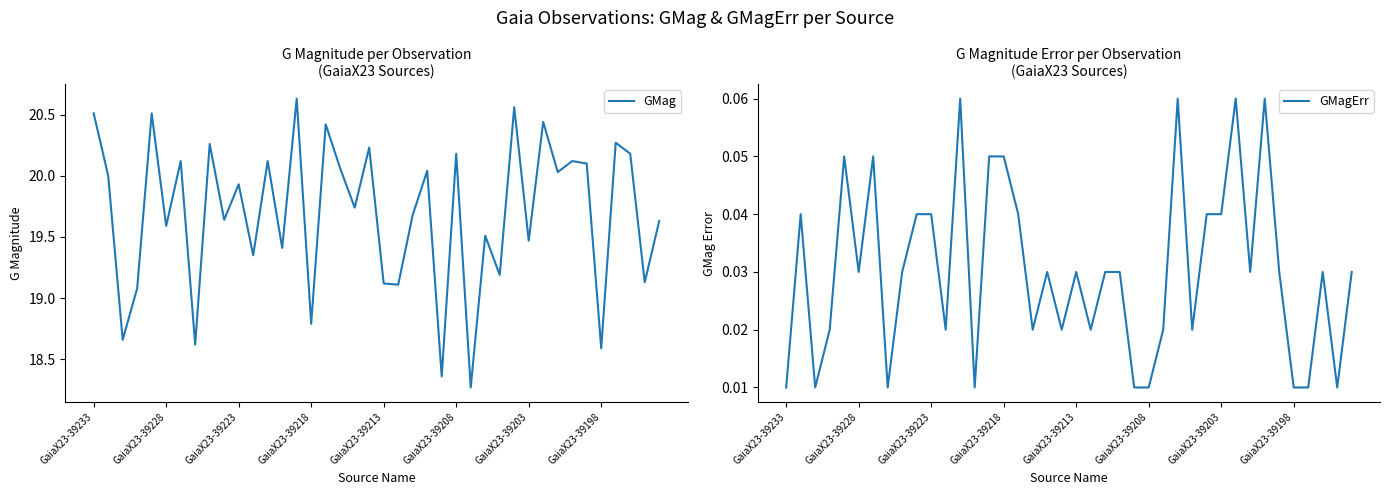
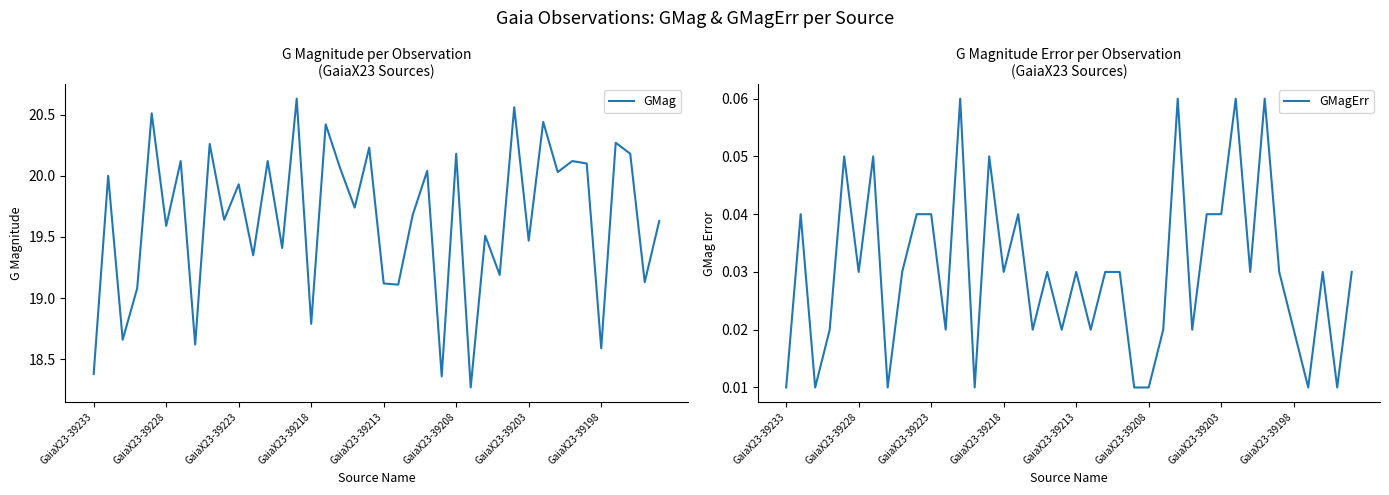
G Magnitude per Observation (GaiaX23 Sources), GaiaX23-39233: 20.51 -> 18.38
G Magnitude Error per Observation (GaiaX23 Sources), GaiaX23-39218: 0.05 -> 0.03
G Magnitude Error per Observation (GaiaX23 Sources), GaiaX23-39198: 0.01 -> 0.02
